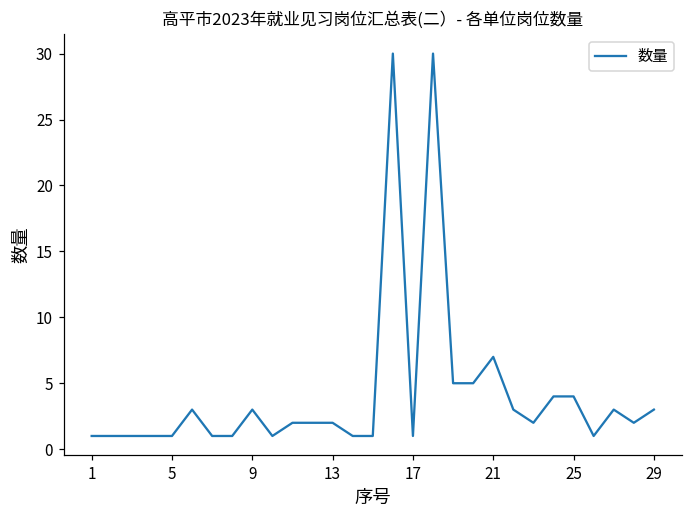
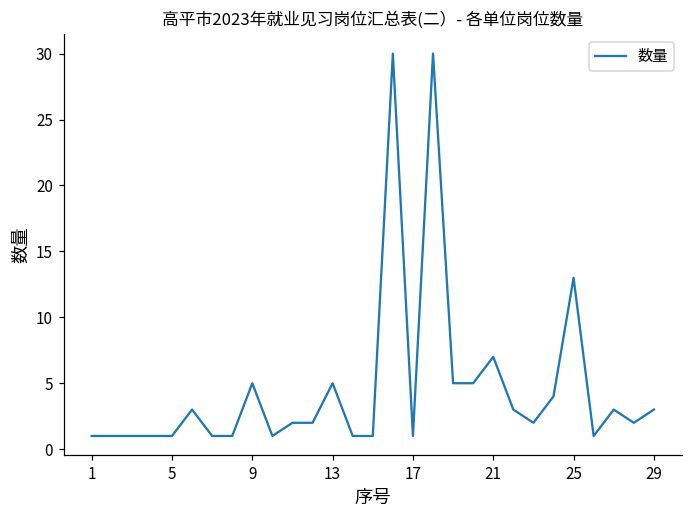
9: 3 -> 5
13: 2 -> 5
25: 4 -> 13
